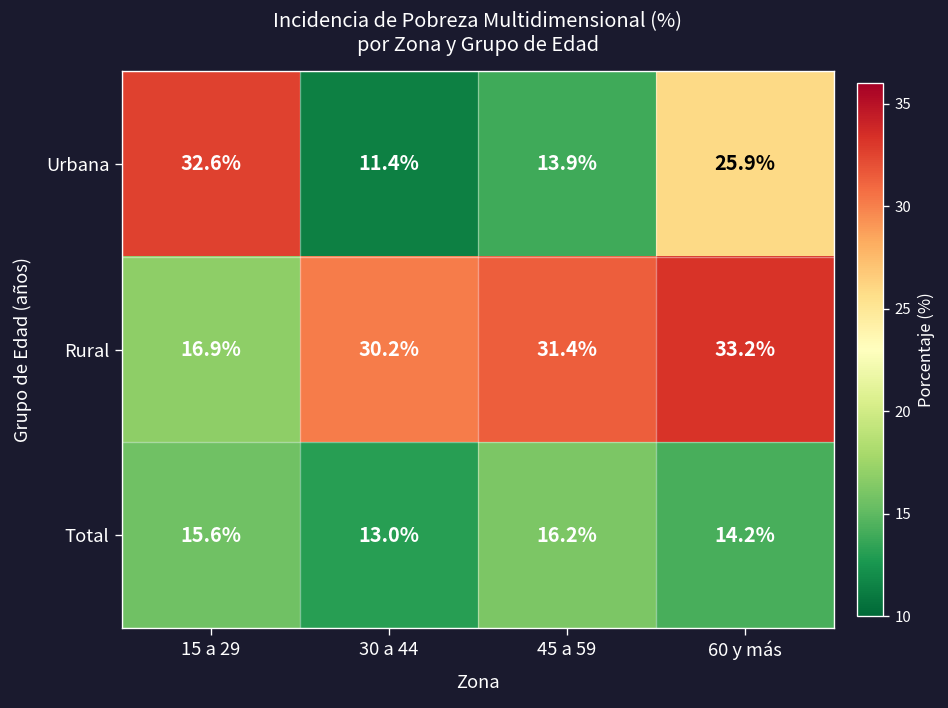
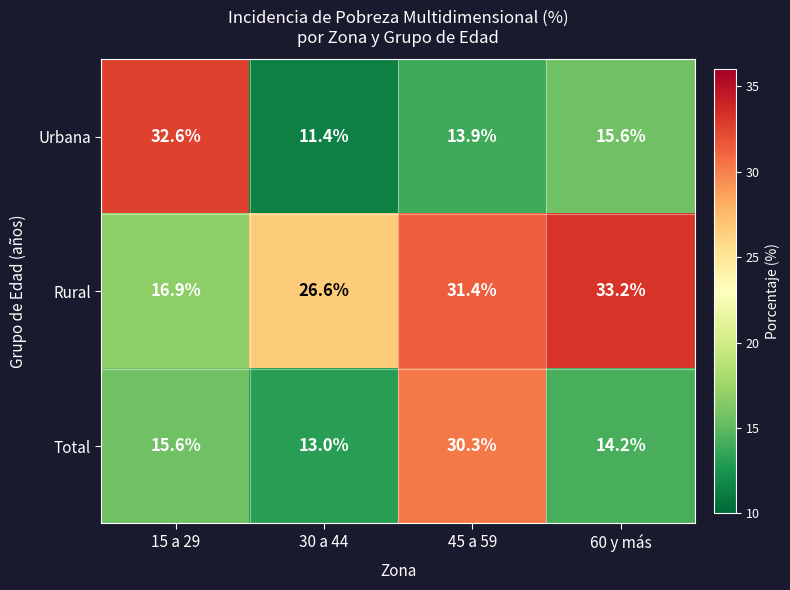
Urbana, 60 y más: 25.9% -> 15.6%
Rural, 30 a 44: 30.2% -> 26.6%
Total, 45 a 59: 16.2% -> 30.3%
